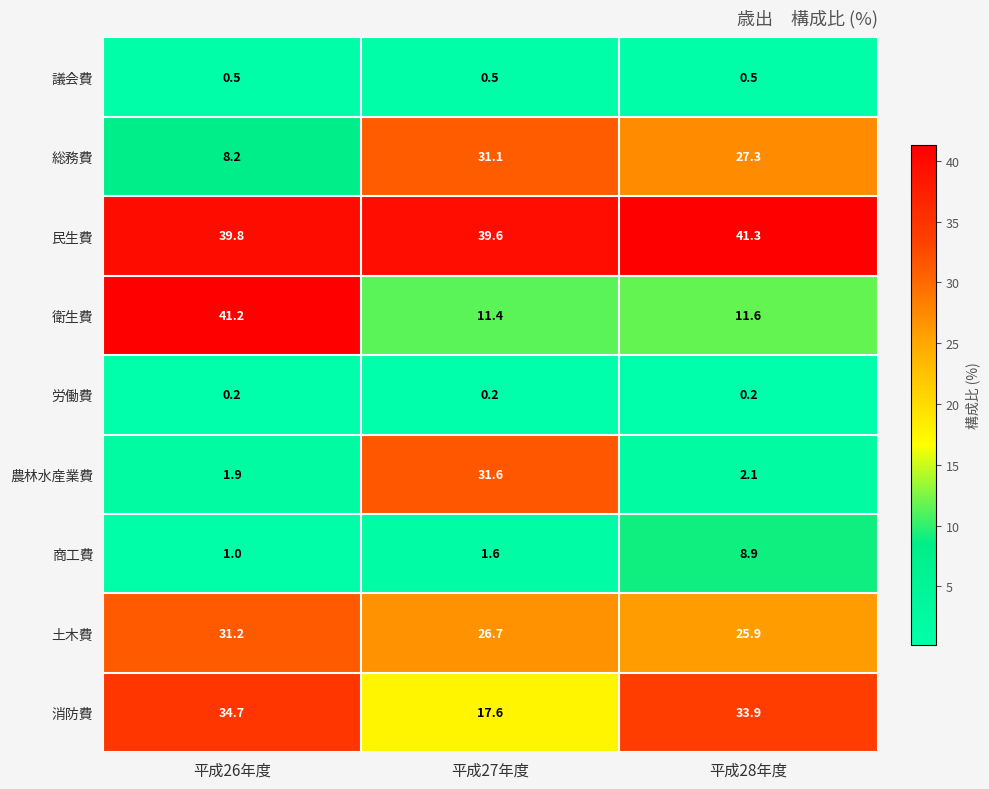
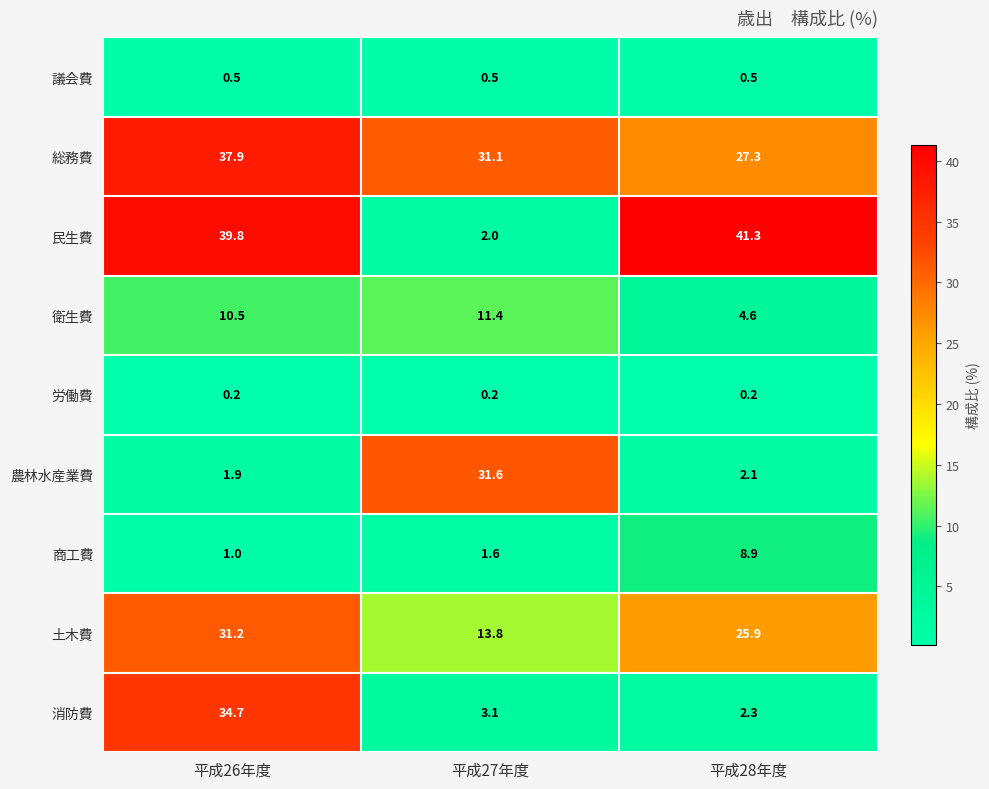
総務費, 平成26年度: 8.2 -> 37.9
民生費, 平成27年度: 39.6 -> 2.0
衛生費, 平成26年度: 41.2 -> 10.5
衛生費, 平成28年度: 11.6 -> 4.6
土木費, 平成27年度: 26.7 -> 13.8
消防費, 平成27年度: 17.6 -> 3.1
消防費, 平成28年度: 33.9 -> 2.3
